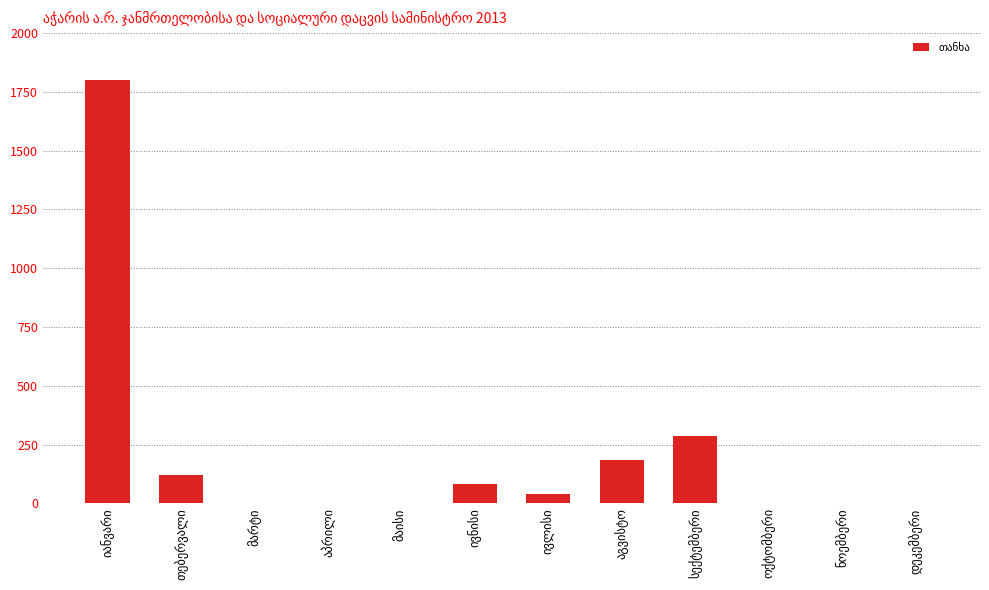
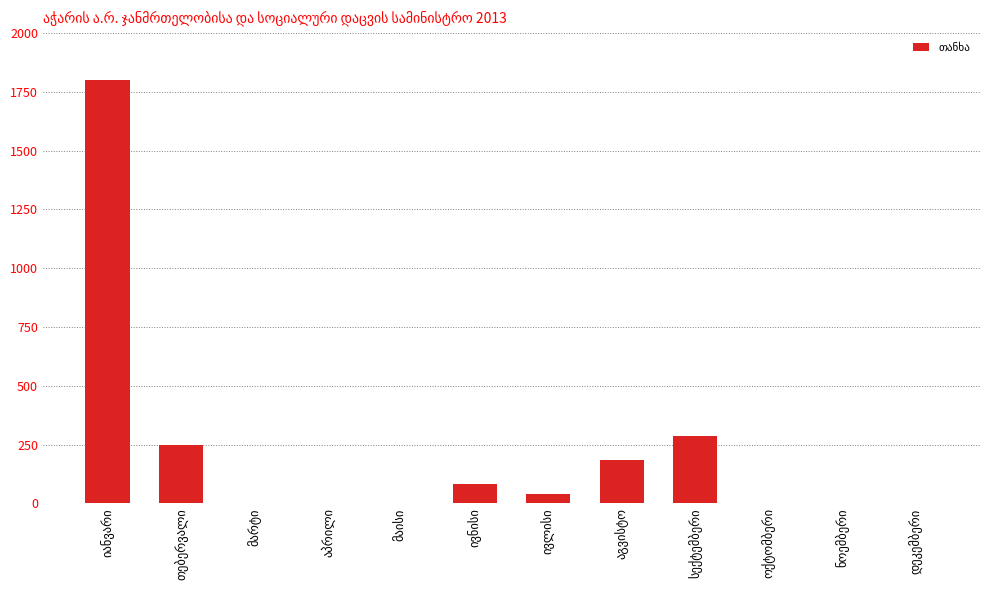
თებერვალი: 120 -> 250
